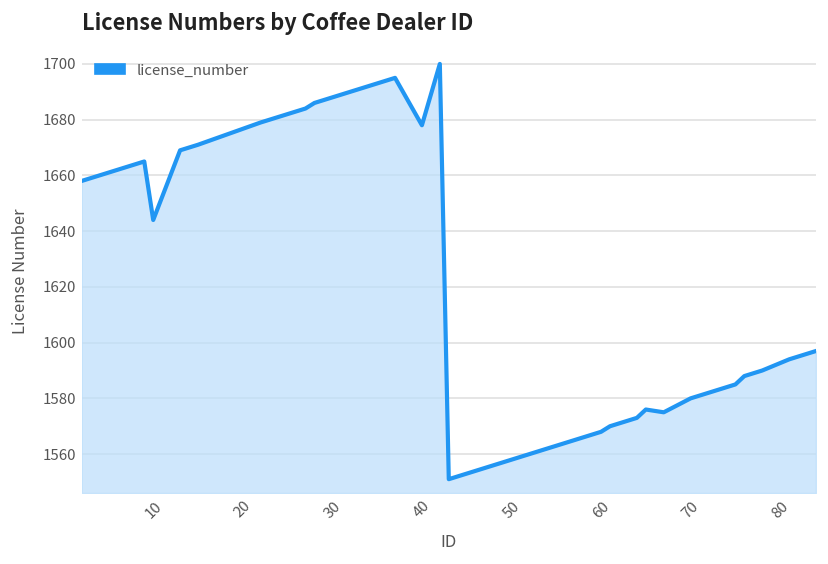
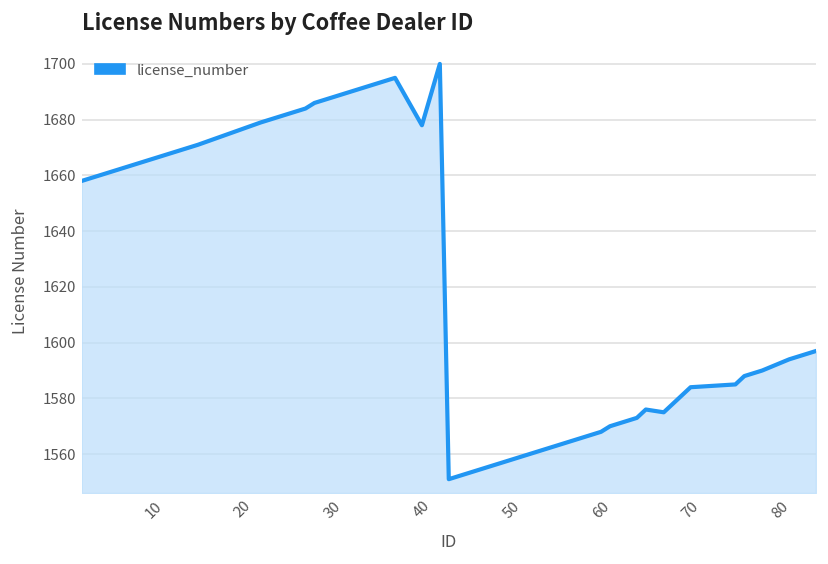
10: 1644 -> 1666
70: 1580 -> 1584
